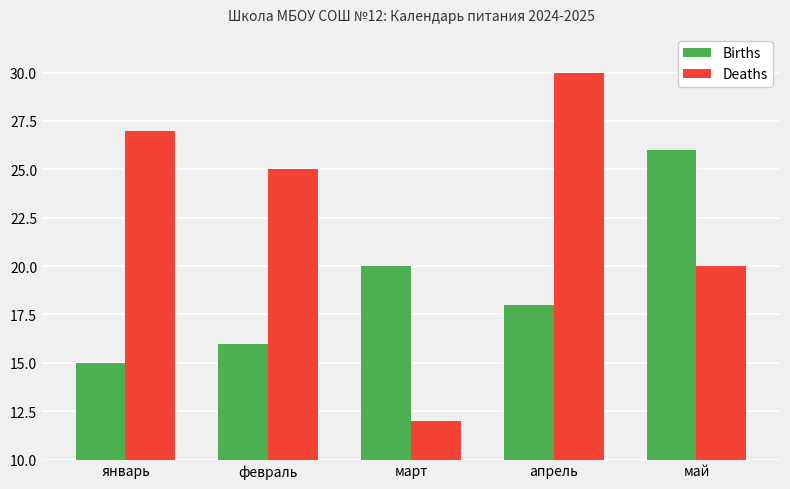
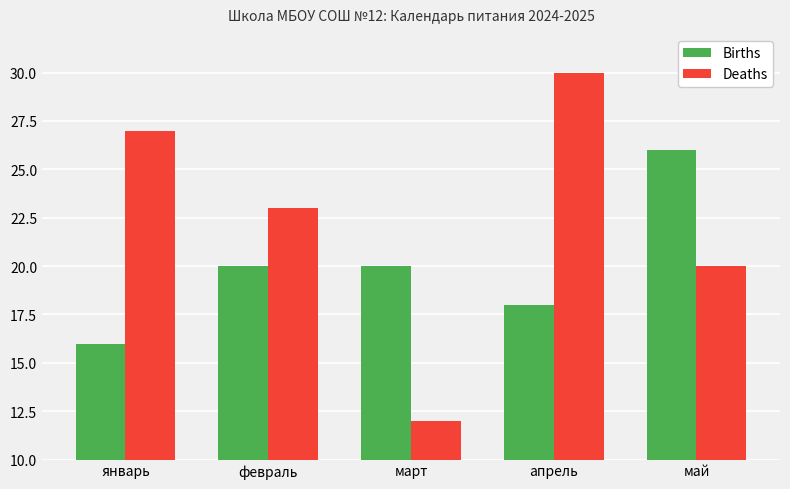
Births, январь: 15 -> 16
Births, февраль: 16 -> 20
Deaths, февраль: 25 -> 23
